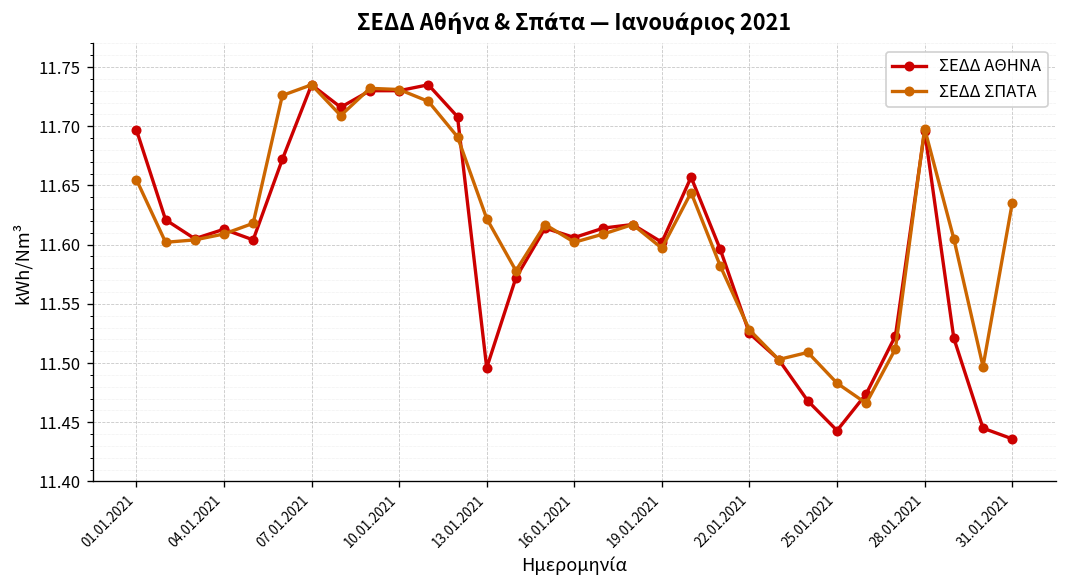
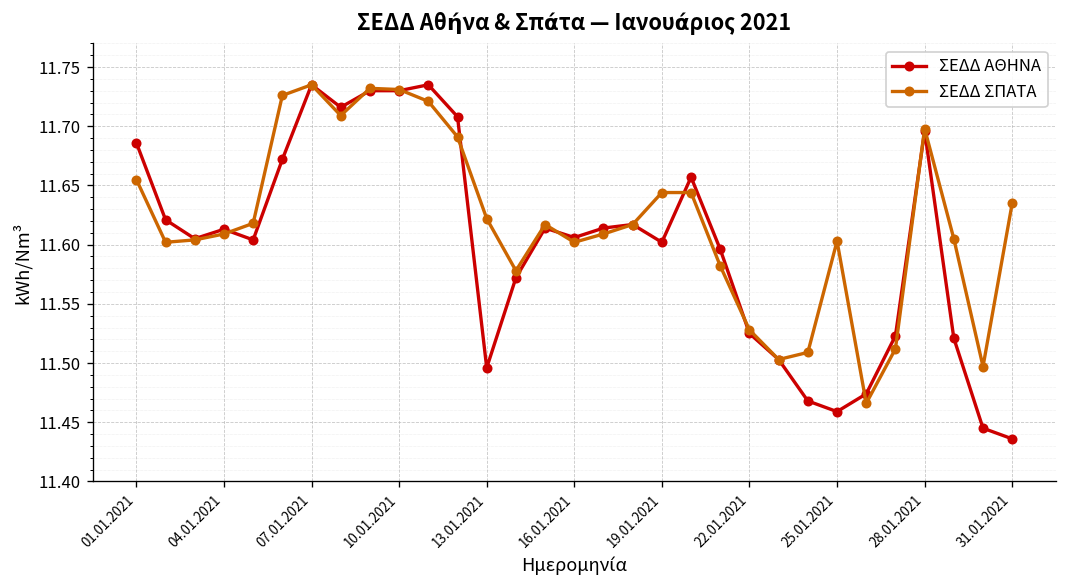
ΣΕΔΔ ΑΘΗΝΑ, 01.01.2021: 11.70 -> 11.69
ΣΕΔΔ ΣΠΑΤΑ, 19.01.2021: 11.60 -> 11.64
ΣΕΔΔ ΑΘΗΝΑ, 25.01.2021: 11.44 -> 11.46
ΣΕΔΔ ΣΠΑΤΑ, 25.01.2021: 11.48 -> 11.60
